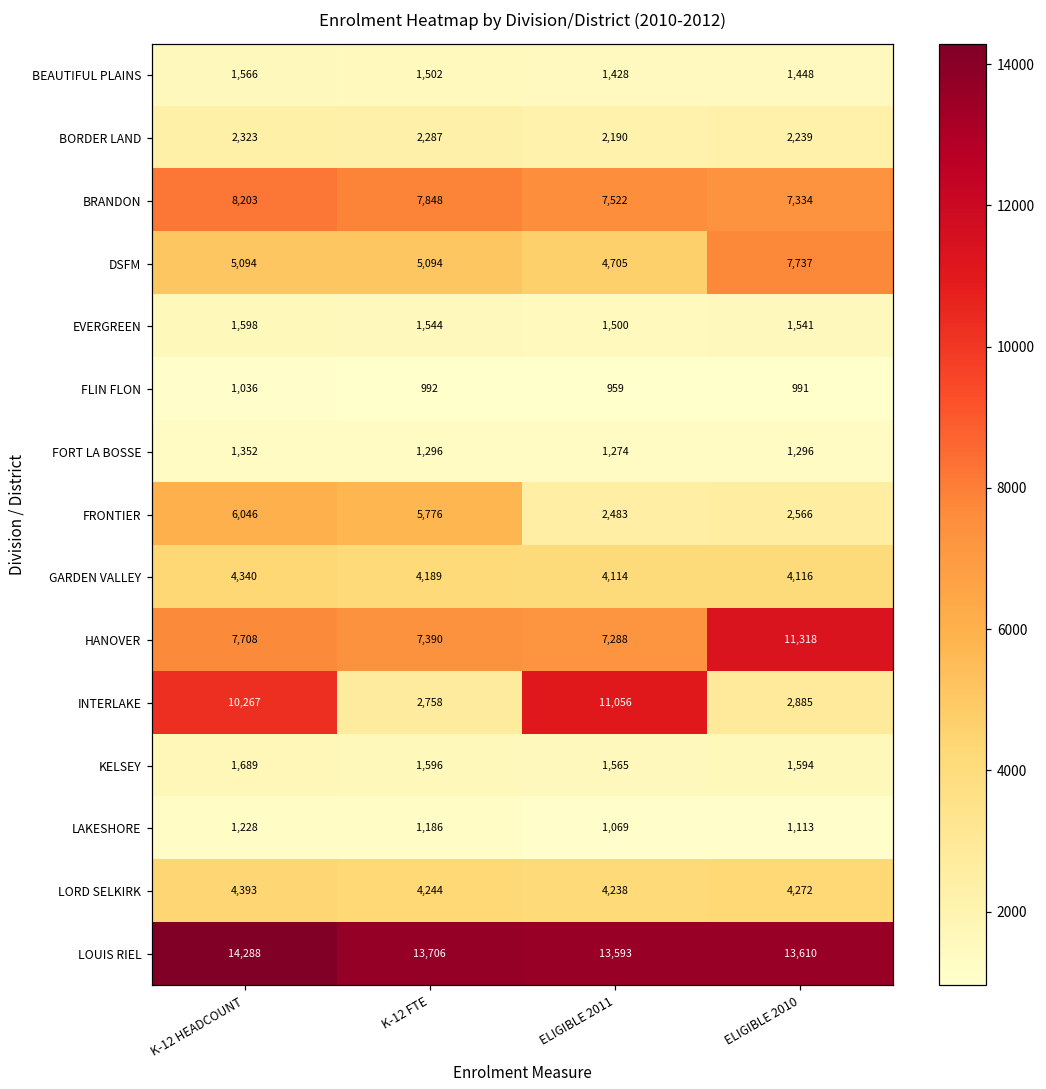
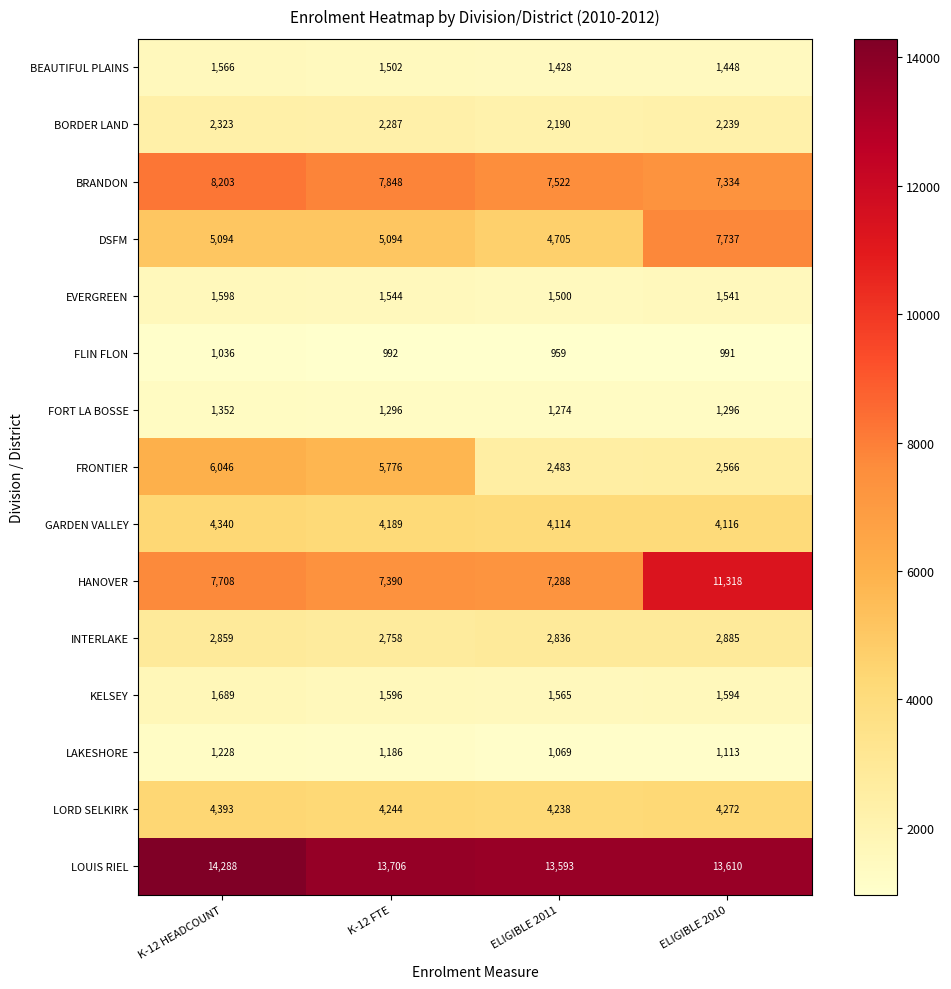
INTERLAKE, K-12 HEADCOUNT: 10,267 -> 2,859
INTERLAKE, ELIGIBLE 2011: 11,056 -> 2,836
